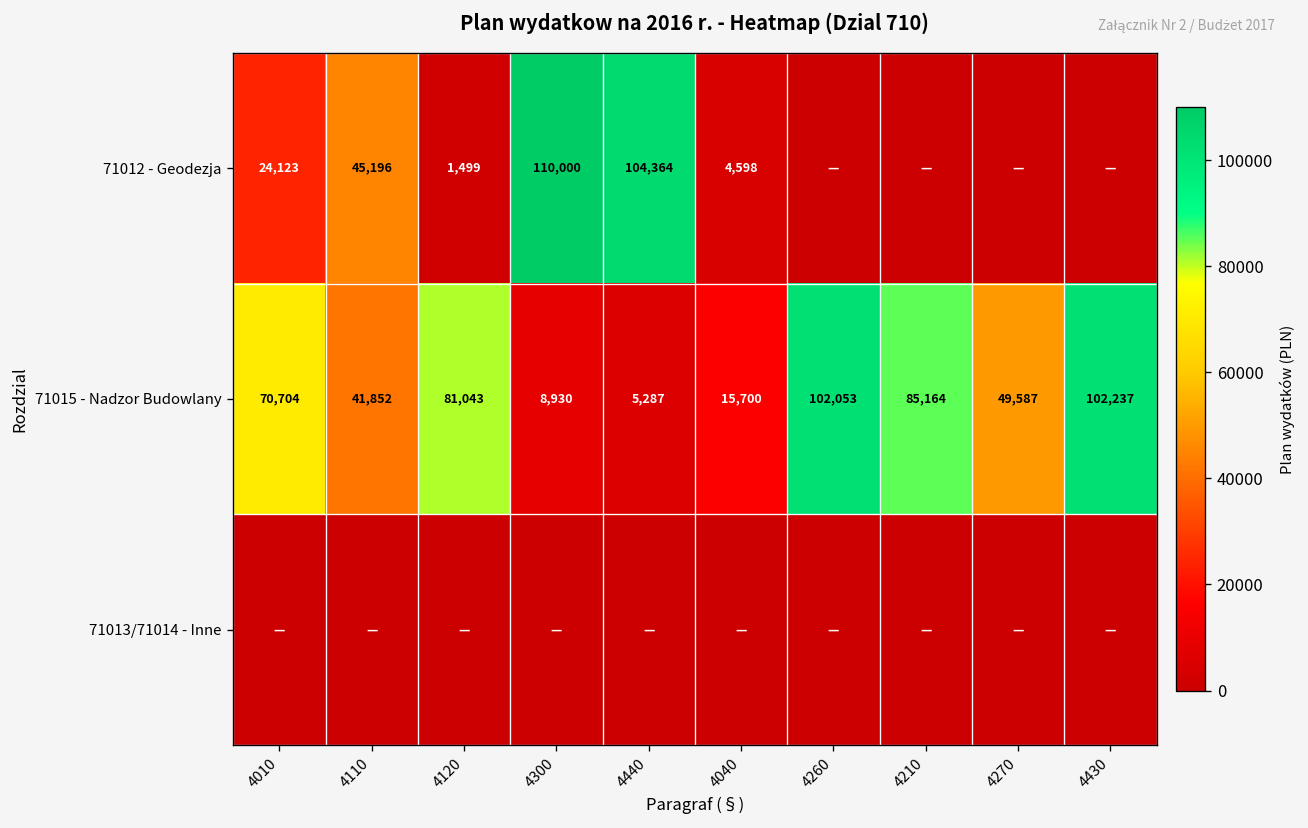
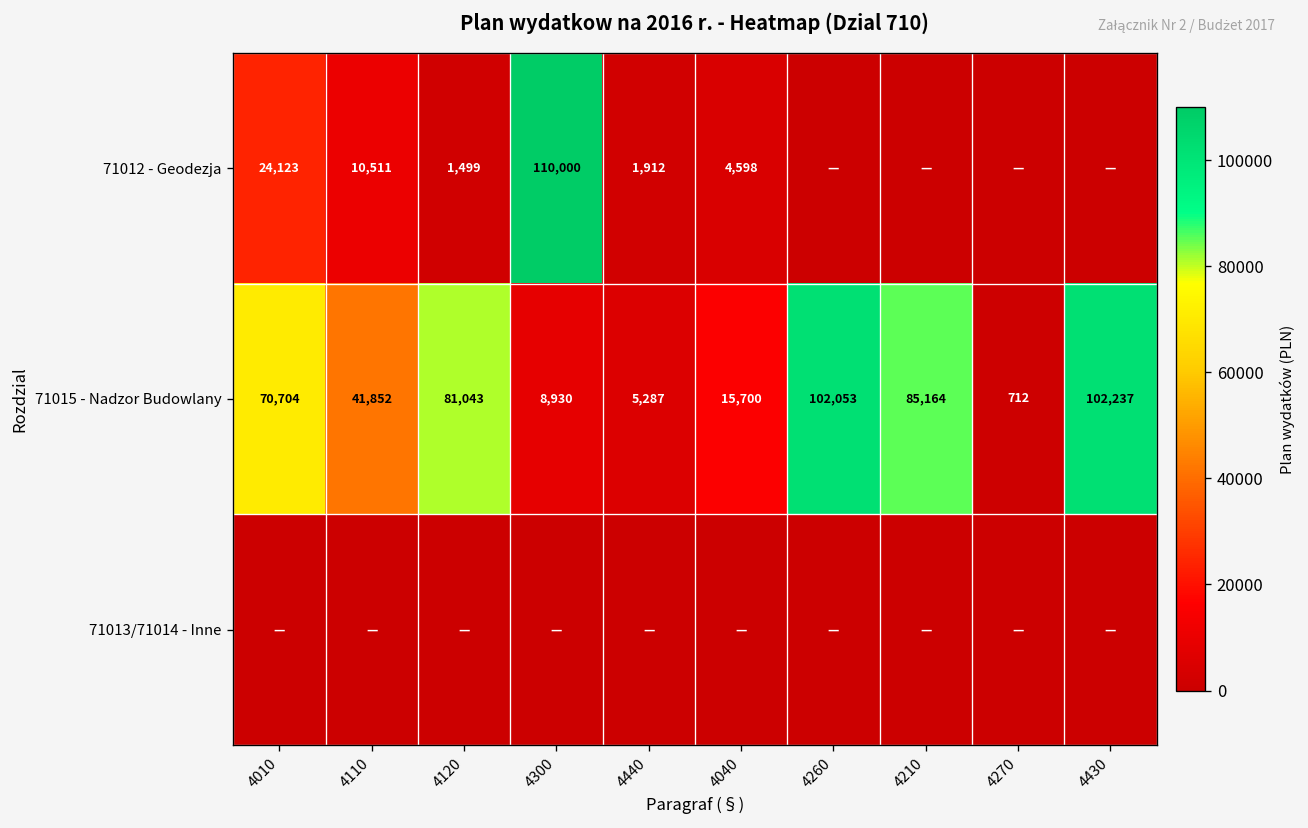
71012 - Geodezja, 4110: 45,196 -> 10,511
71012 - Geodezja, 4440: 104,364 -> 1,912
71015 - Nadzor Budowlany, 4270: 49,587 -> 712
